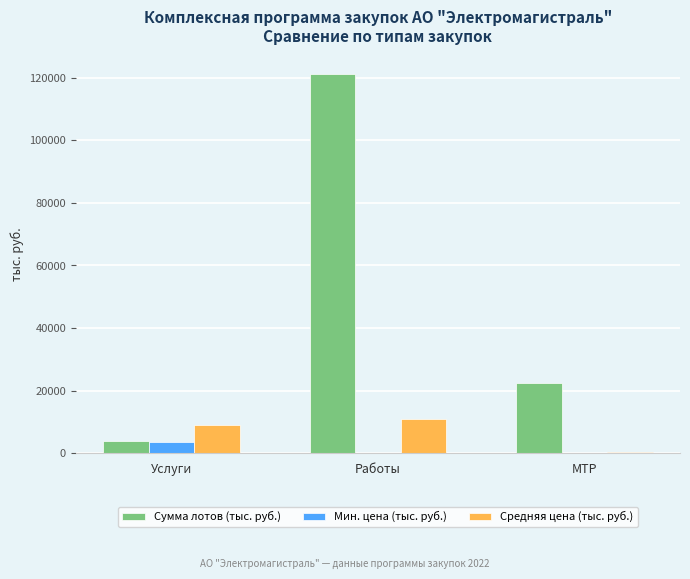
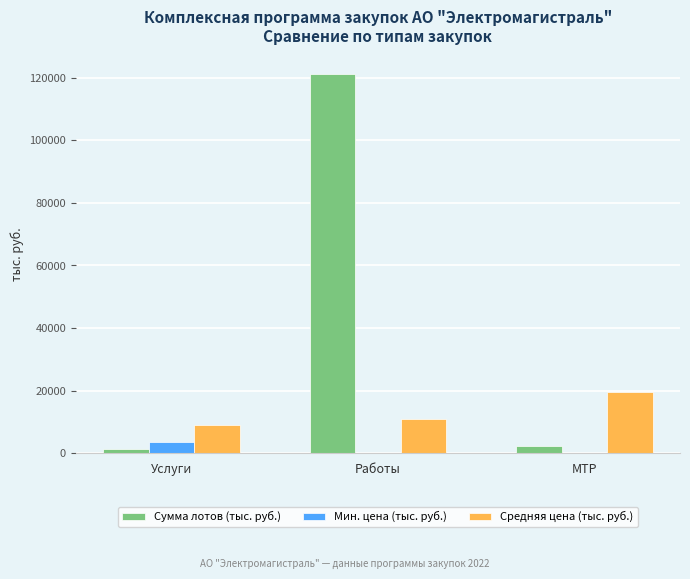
Сумма лотов (тыс. руб.), Услуги: 4000 -> 1000
Сумма лотов (тыс. руб.), МТР: 22000 -> 2000
Средняя цена (тыс. руб.), МТР: 0 -> 20000
